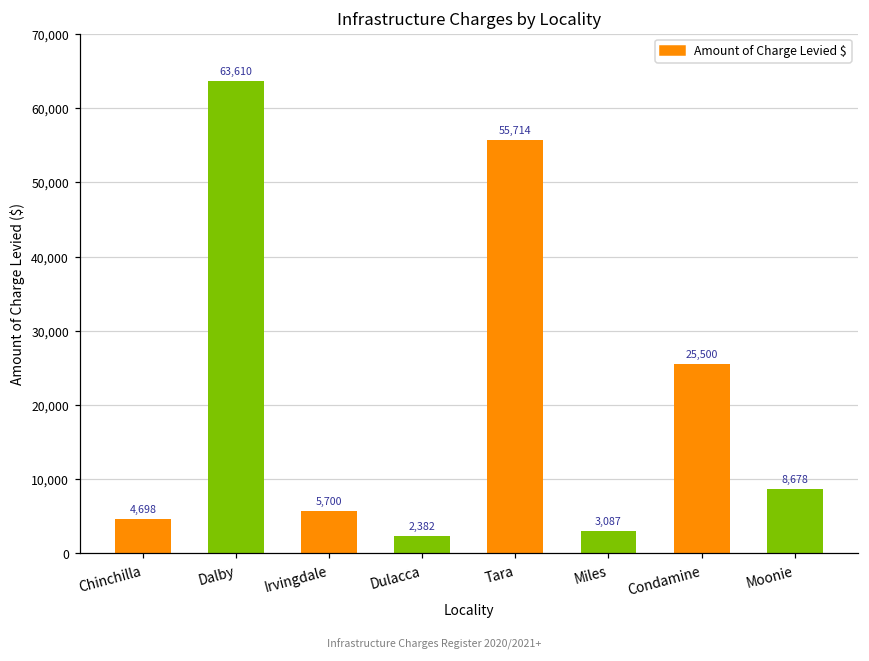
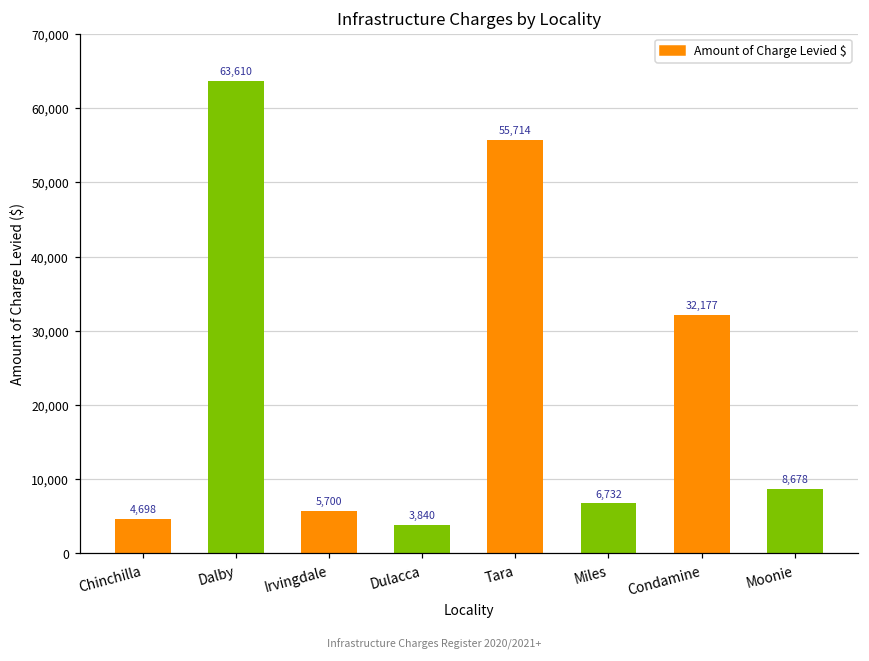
Dulacca: 2,382 -> 3,840
Miles: 3,087 -> 6,732
Condamine: 25,500 -> 32,177
